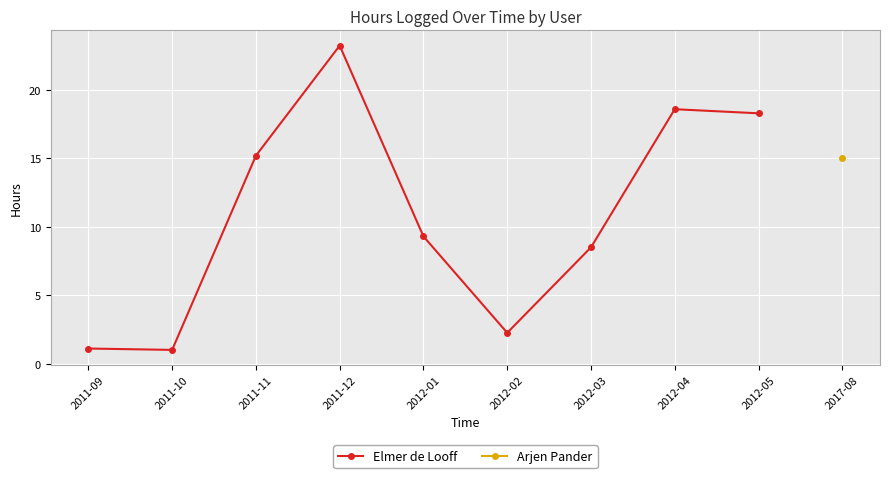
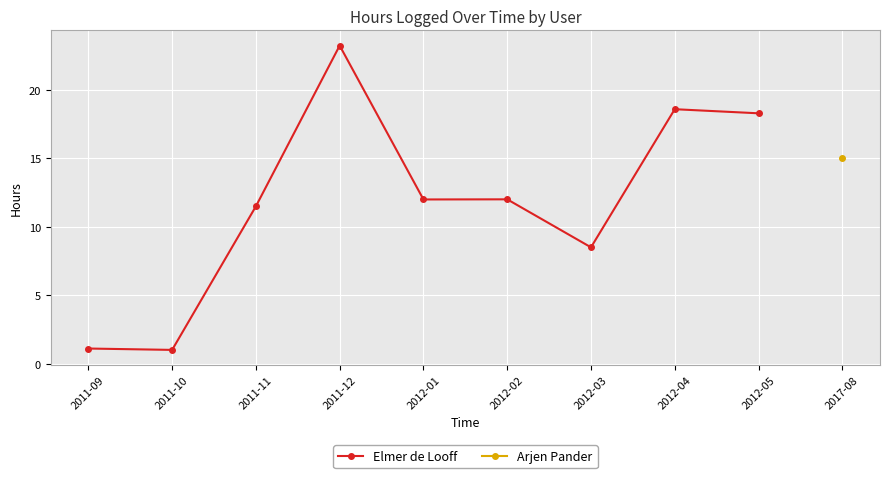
Elmer de Looff, 2011-11: 15.2 -> 11.5
Elmer de Looff, 2012-01: 9.3 -> 12.0
Elmer de Looff, 2012-02: 2.3 -> 12.0
